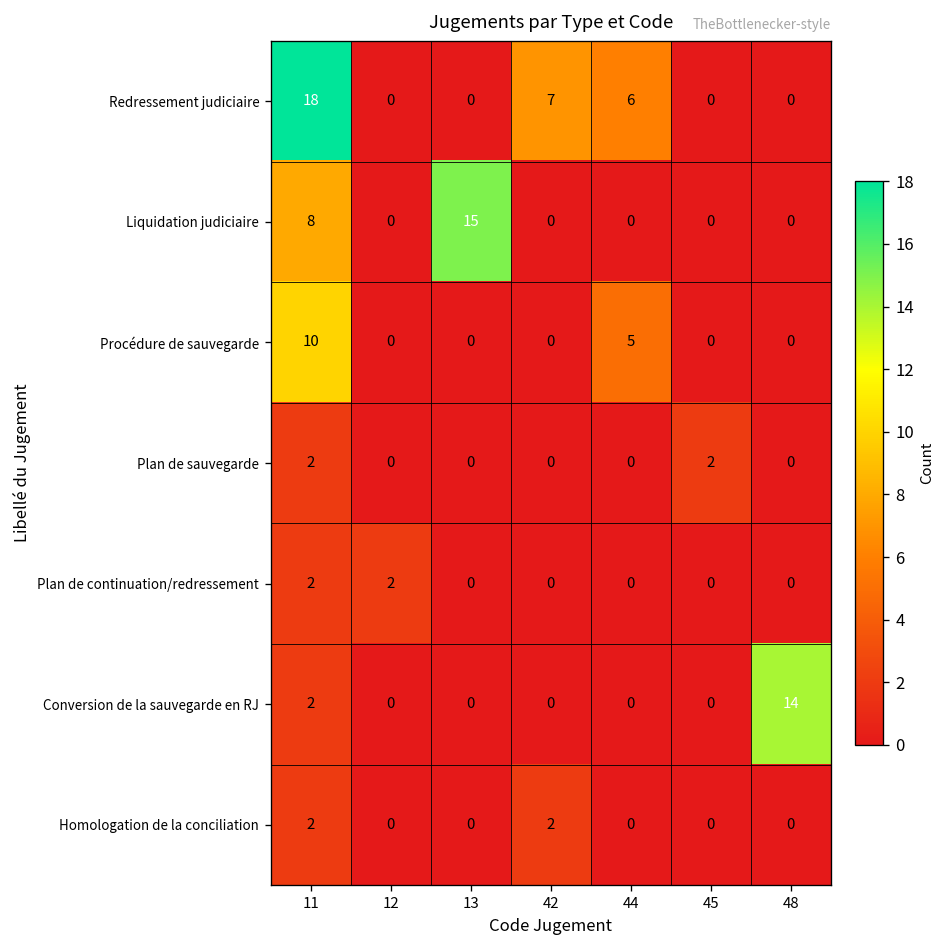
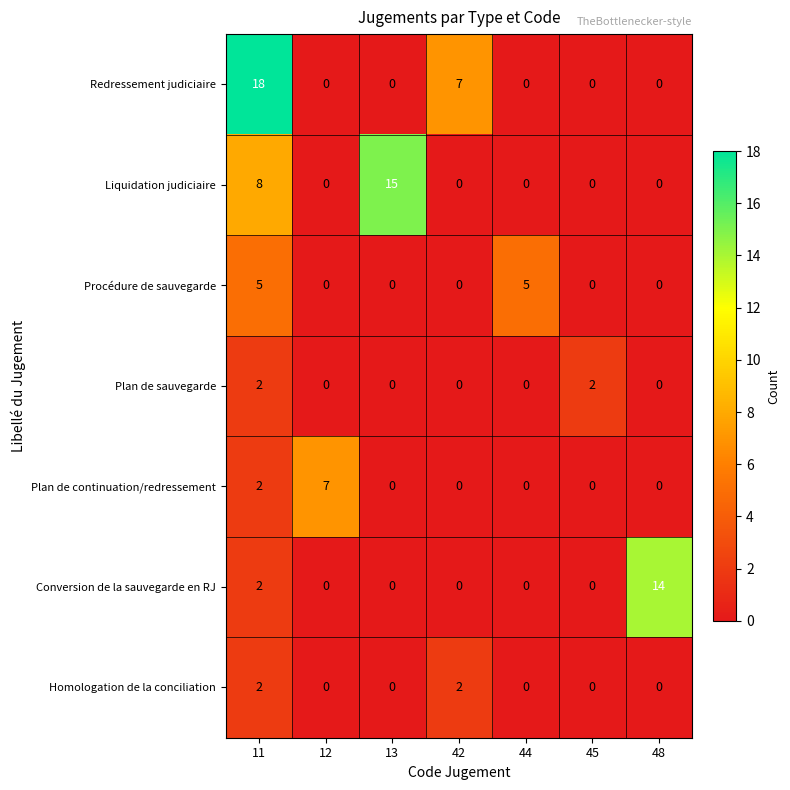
Redressement judiciaire, 44: 6 -> 0
Procédure de sauvegarde, 11: 10 -> 5
Plan de continuation/redressement, 12: 2 -> 7
